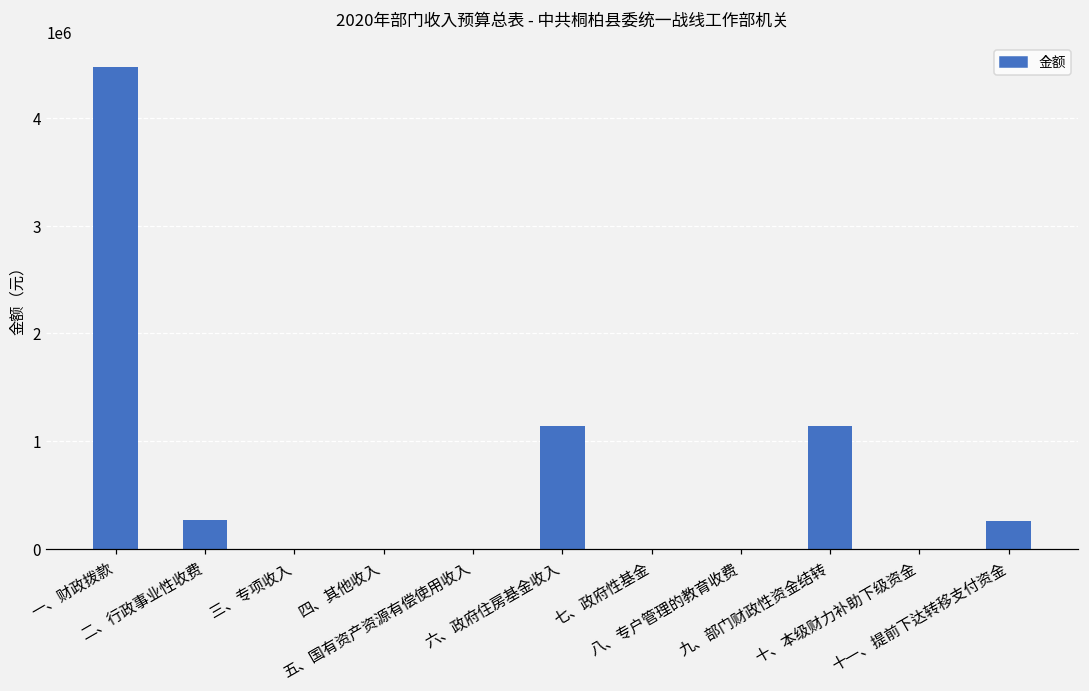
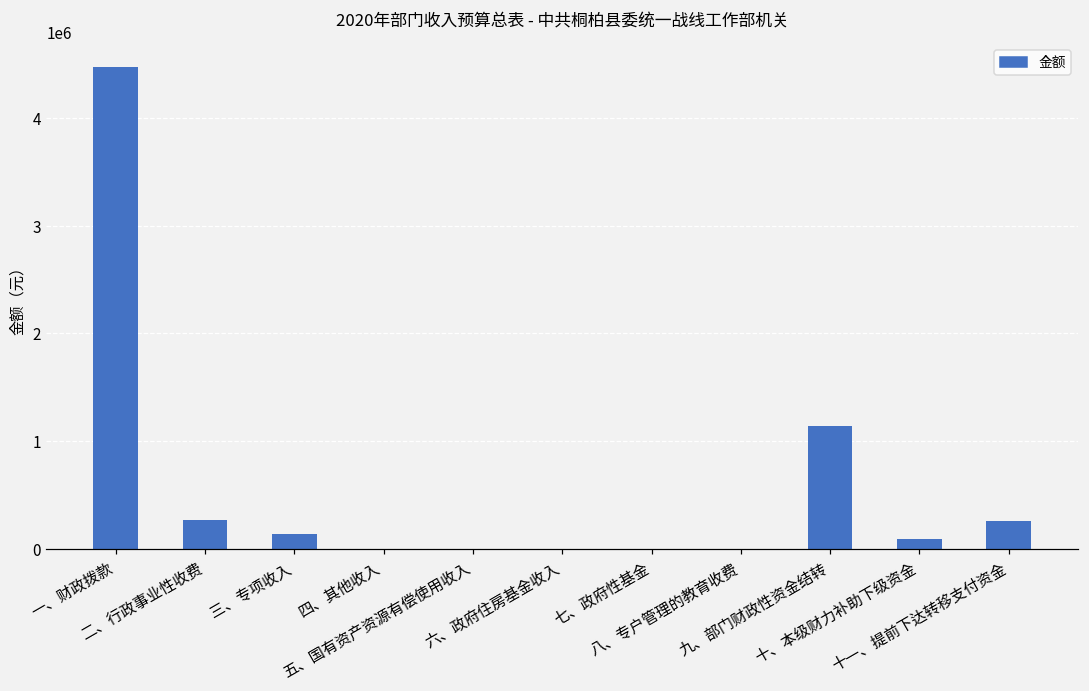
三、专项收入: 0 -> 100000
六、政府住房基金收入: 1100000 -> 0
十、本级财力补助下级资金: 0 -> 100000
